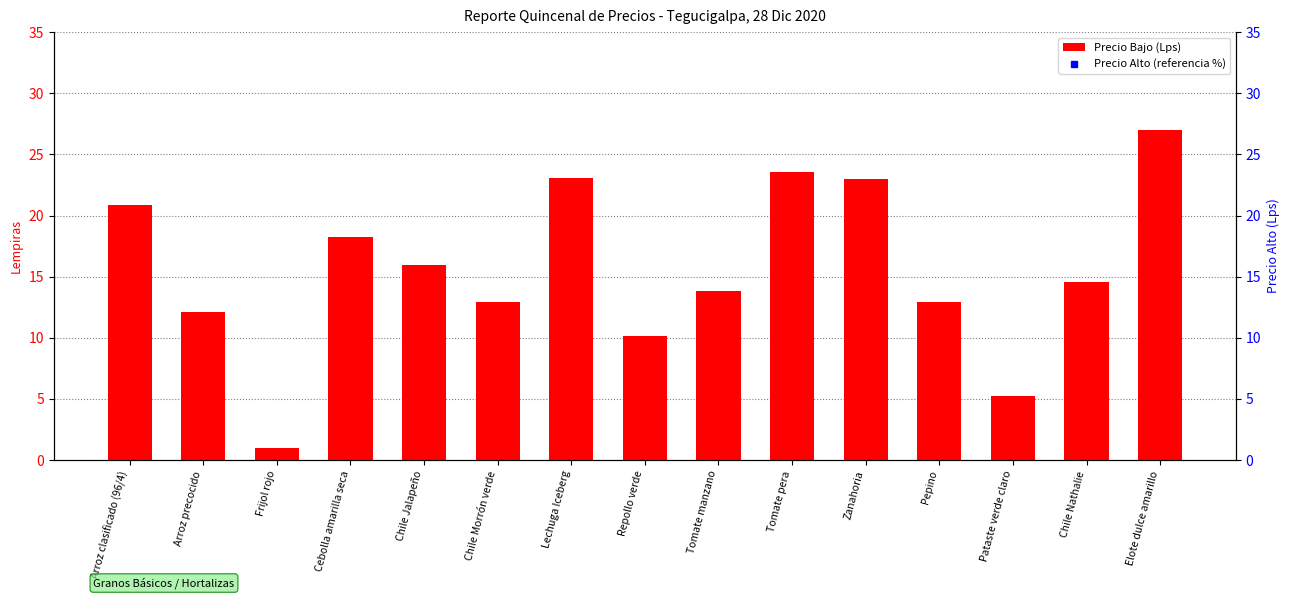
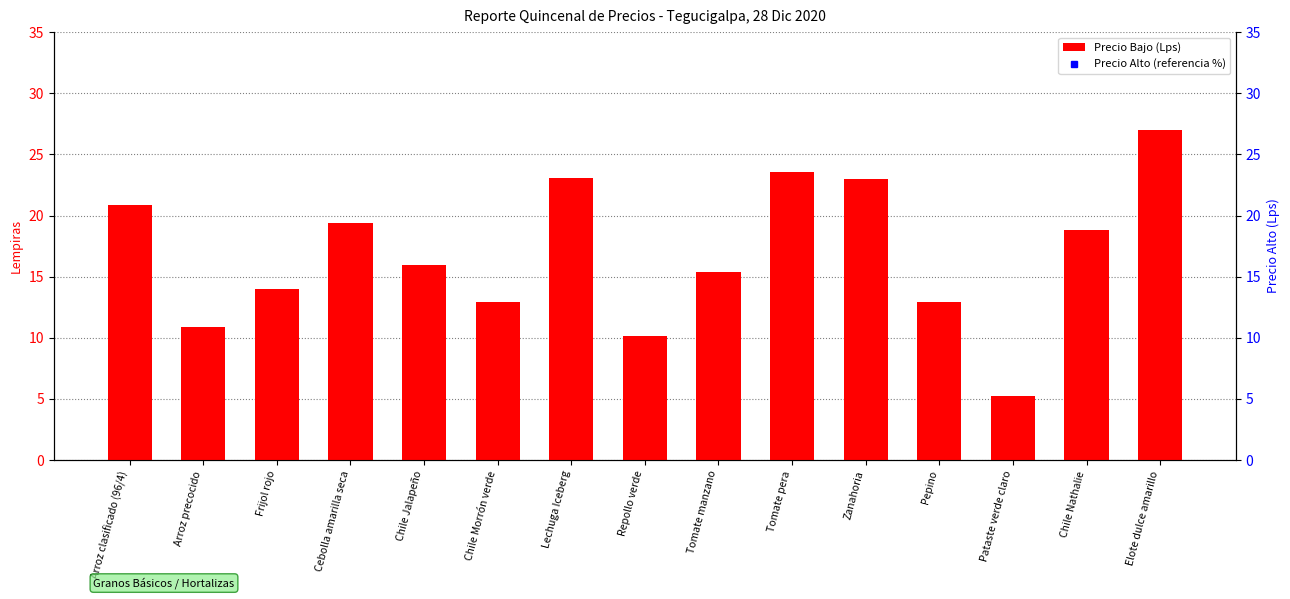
Precio Bajo (Lps), Arroz precocido: 12.2 -> 10.9
Precio Bajo (Lps), Frijol rojo: 1 -> 14
Precio Bajo (Lps), Cebolla amarilla seca: 18.3 -> 19.4
Precio Bajo (Lps), Tomate manzano: 13.8 -> 15.4
Precio Bajo (Lps), Chile Nathalie: 14.6 -> 18.8
